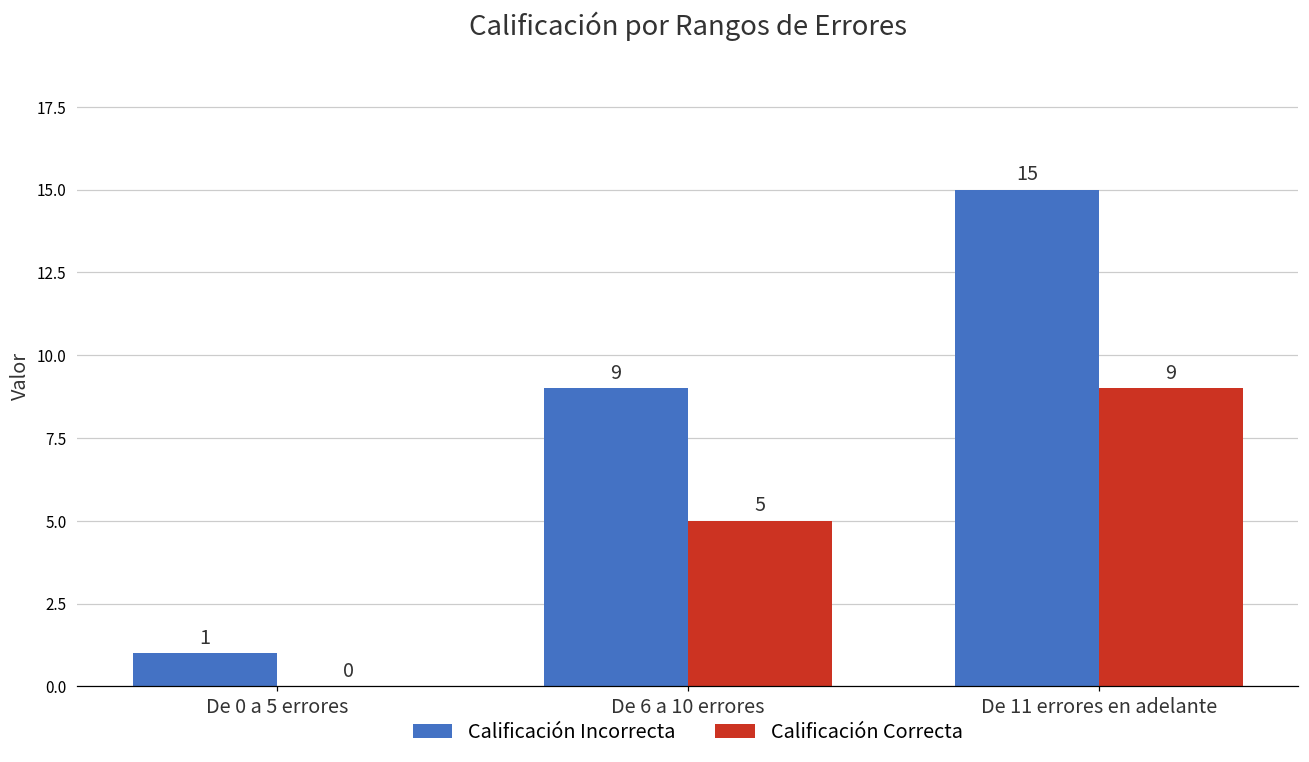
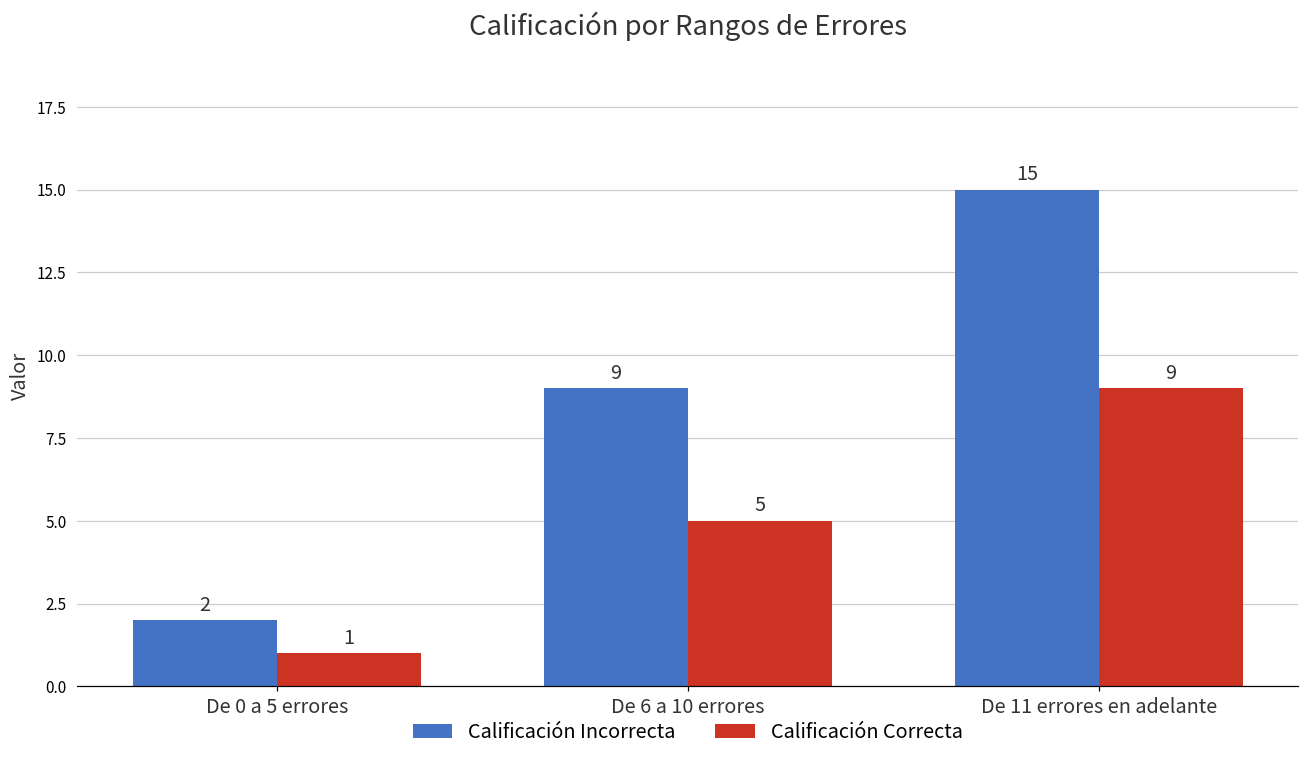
Calificación Incorrecta, De 0 a 5 errores: 1 -> 2
Calificación Correcta, De 0 a 5 errores: 0 -> 1
